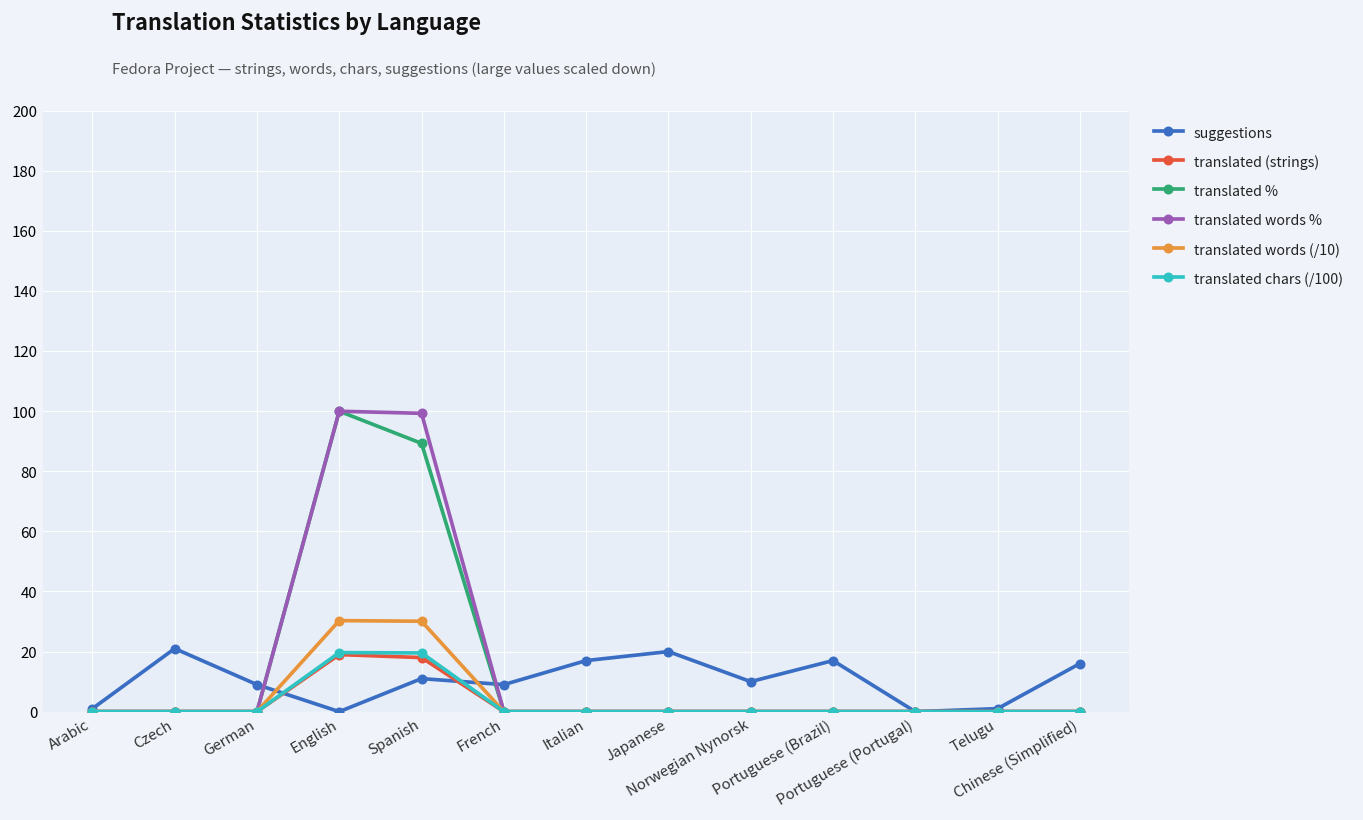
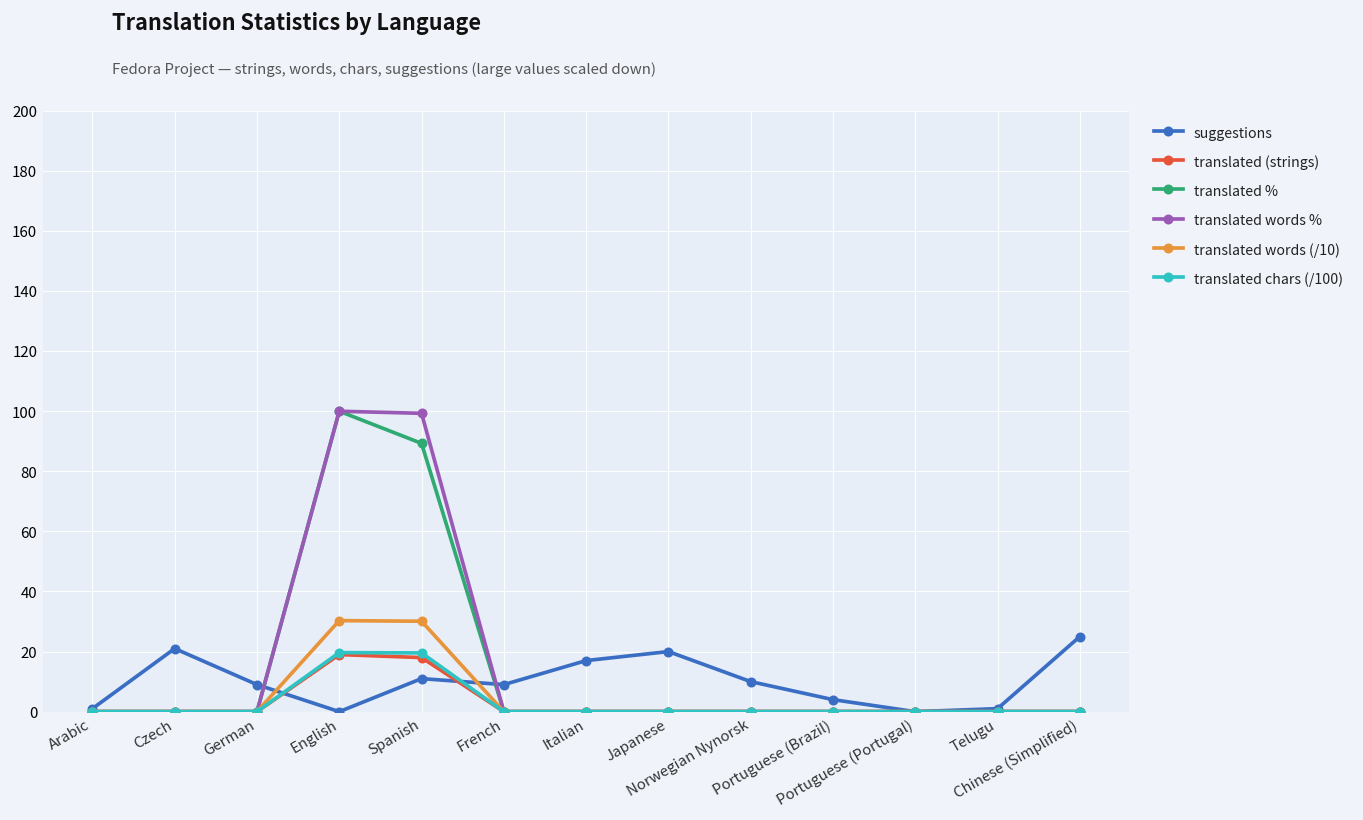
suggestions, Portuguese (Brazil): 17 -> 4
suggestions, Chinese (Simplified): 16 -> 25
